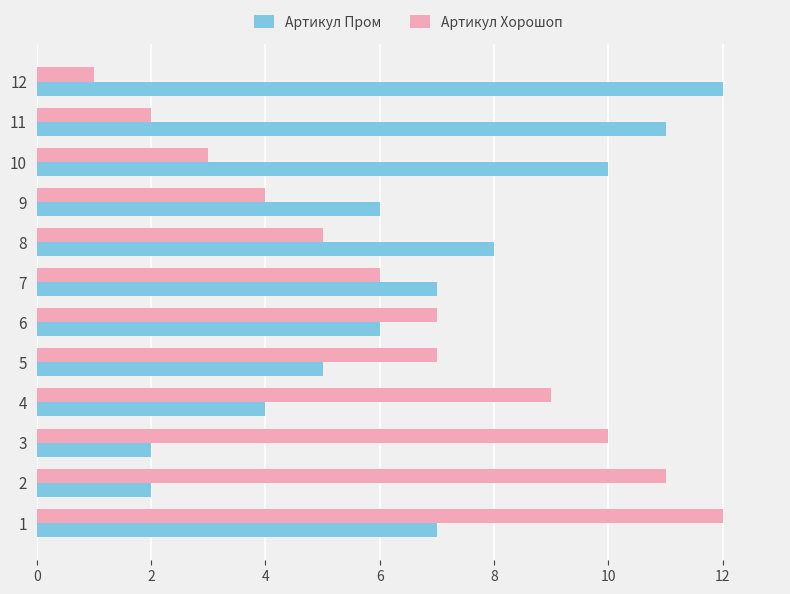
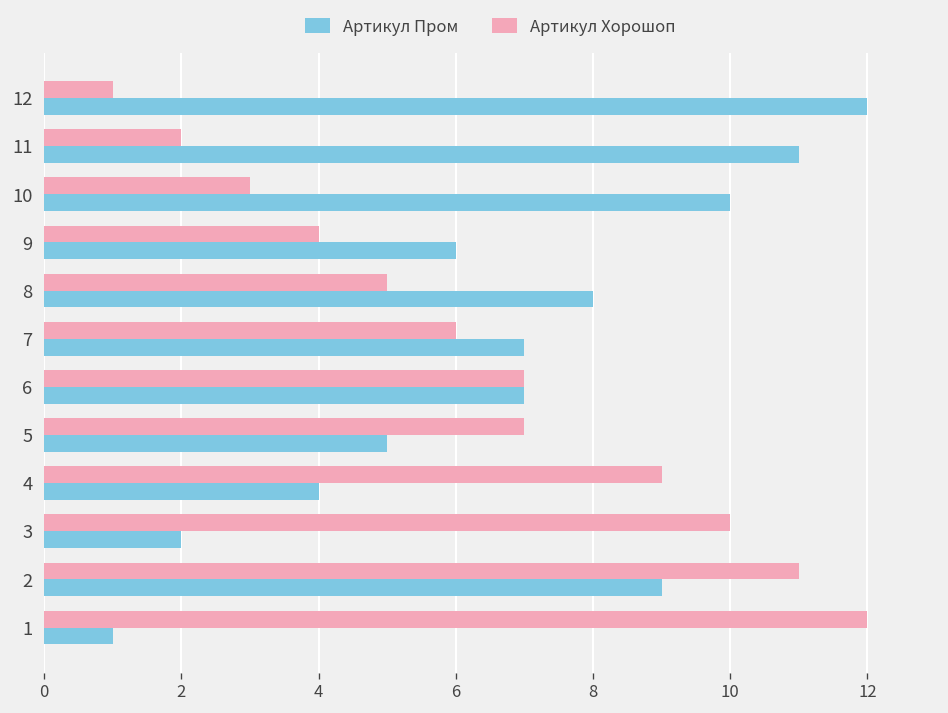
Артикул Пром, 6: 6 -> 7
Артикул Пром, 2: 2 -> 9
Артикул Пром, 1: 7 -> 1
